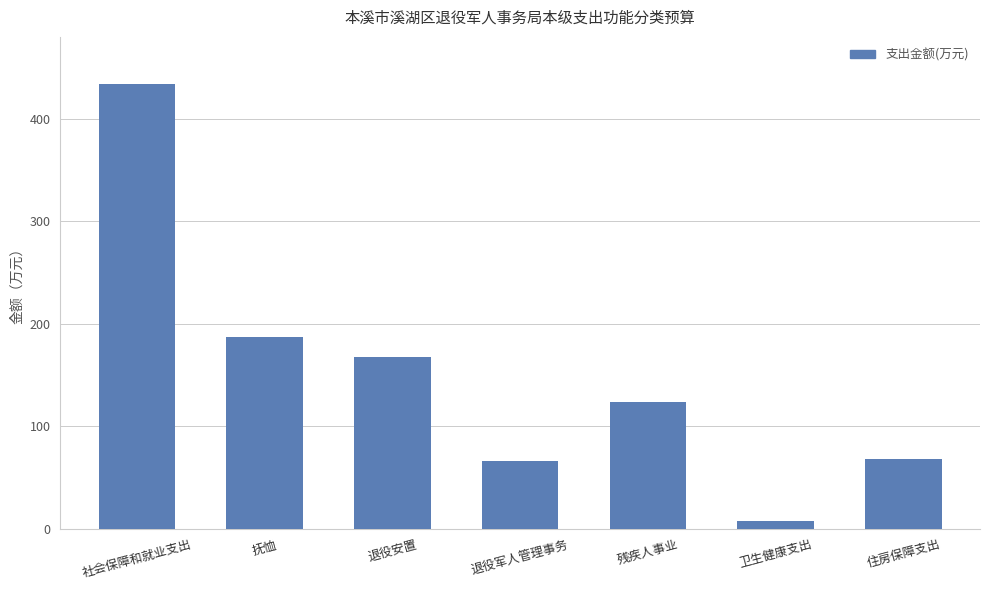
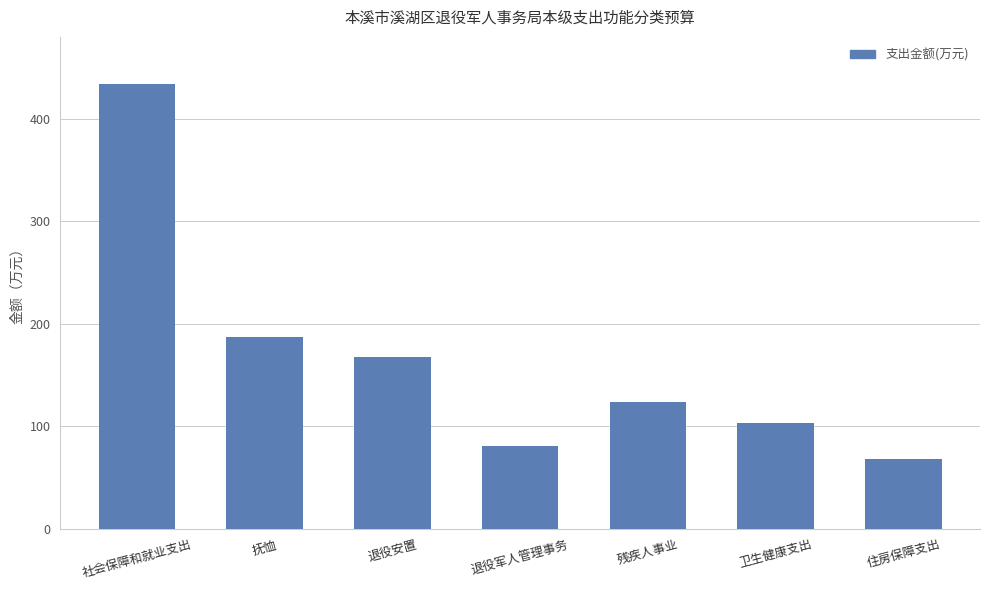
退役军人管理事务: 66 -> 80
卫生健康支出: 8 -> 103
